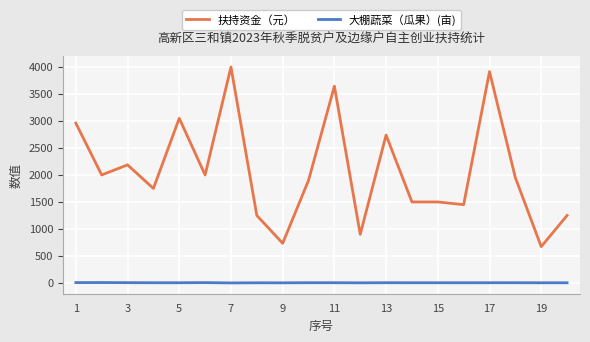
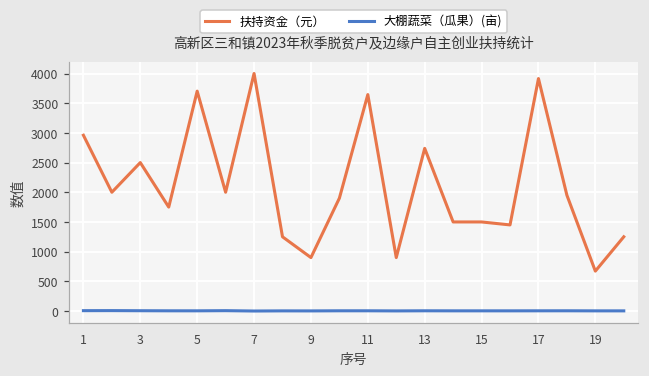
扶持资金（元）, 3: 2200 -> 2500
扶持资金（元）, 5: 3100 -> 3700
扶持资金（元）, 9: 700 -> 900
